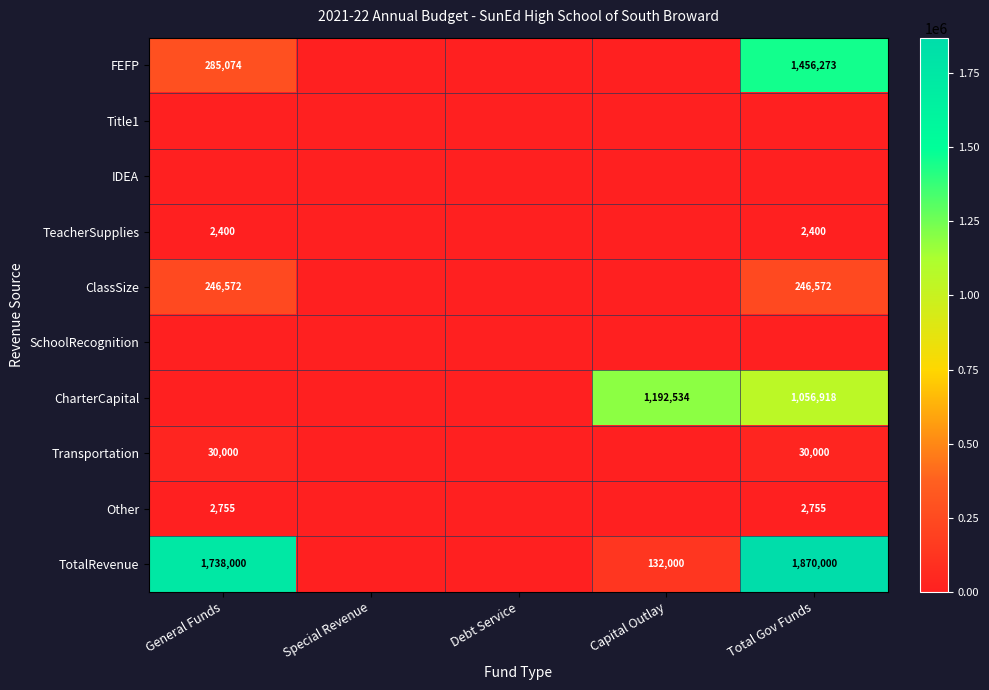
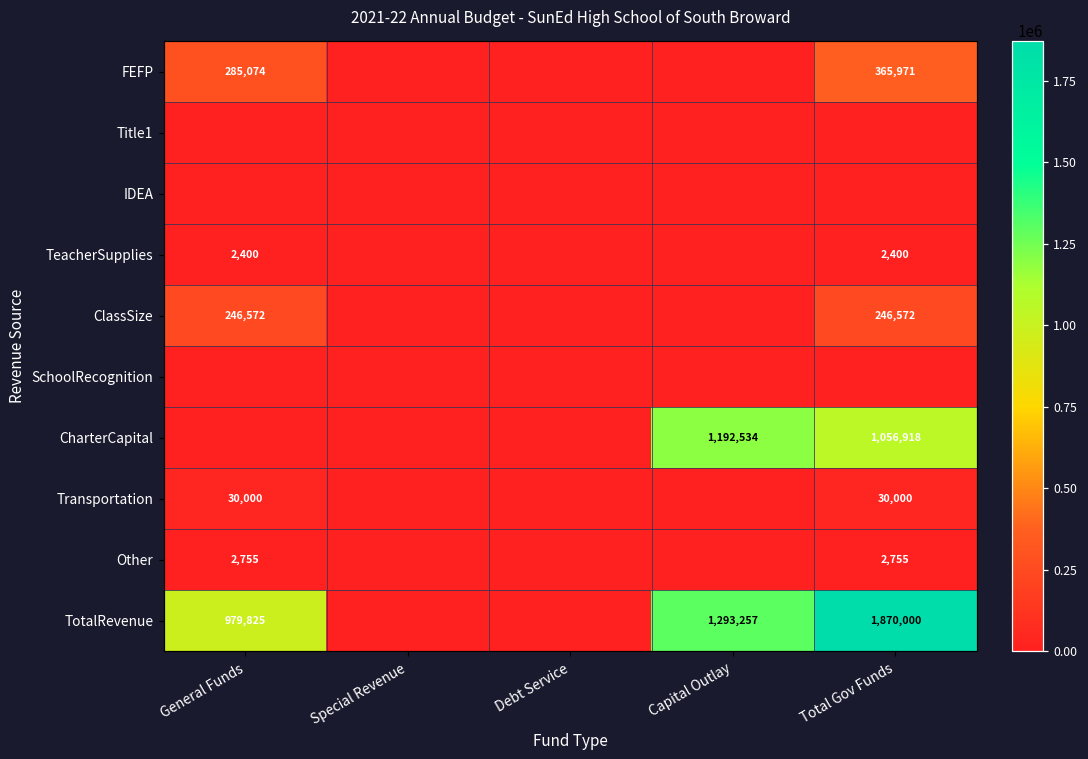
FEFP, Total Gov Funds: 1,456,273 -> 365,971
TotalRevenue, General Funds: 1,738,000 -> 979,825
TotalRevenue, Capital Outlay: 132,000 -> 1,293,257
